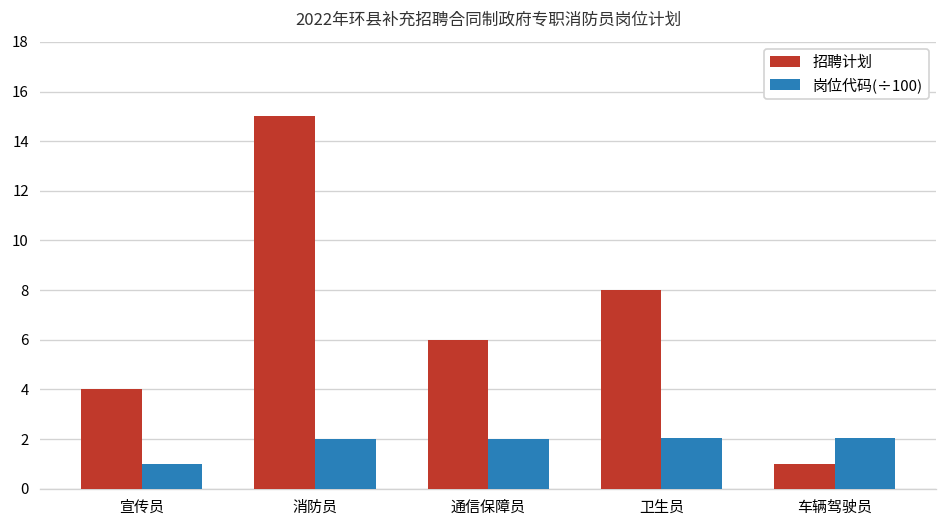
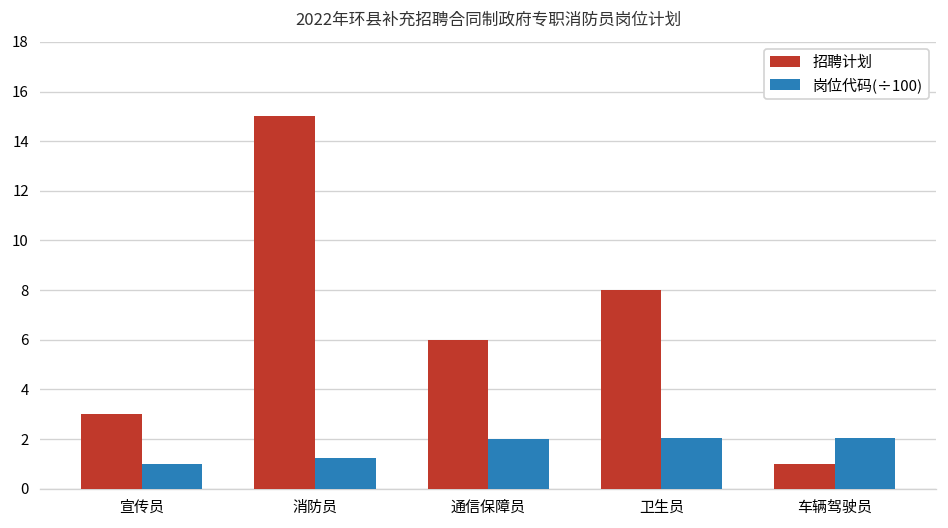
招聘计划, 宣传员: 4 -> 3
岗位代码(÷100), 消防员: 2.0 -> 1.2
